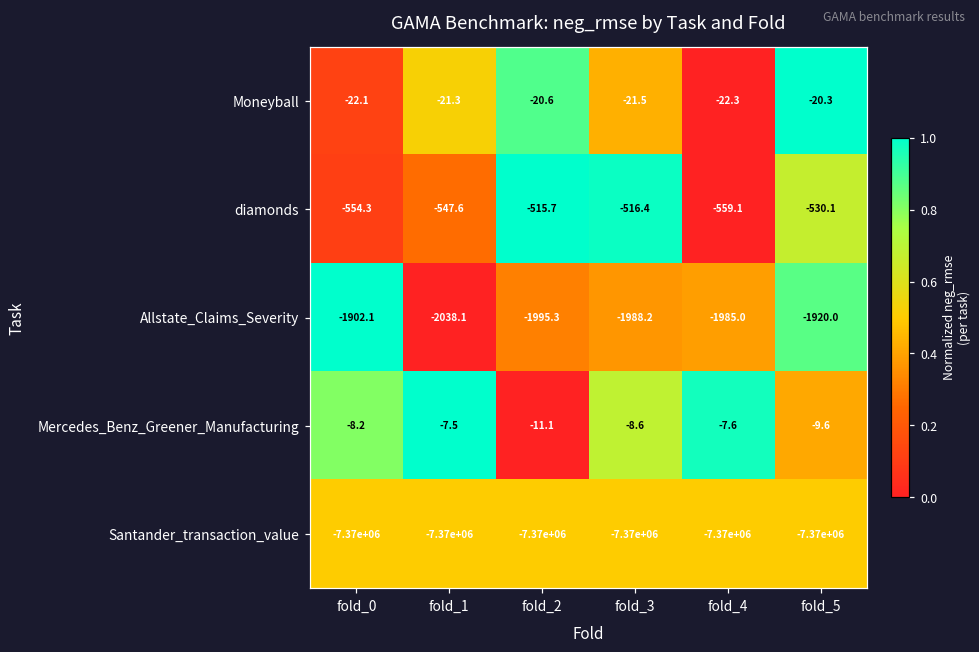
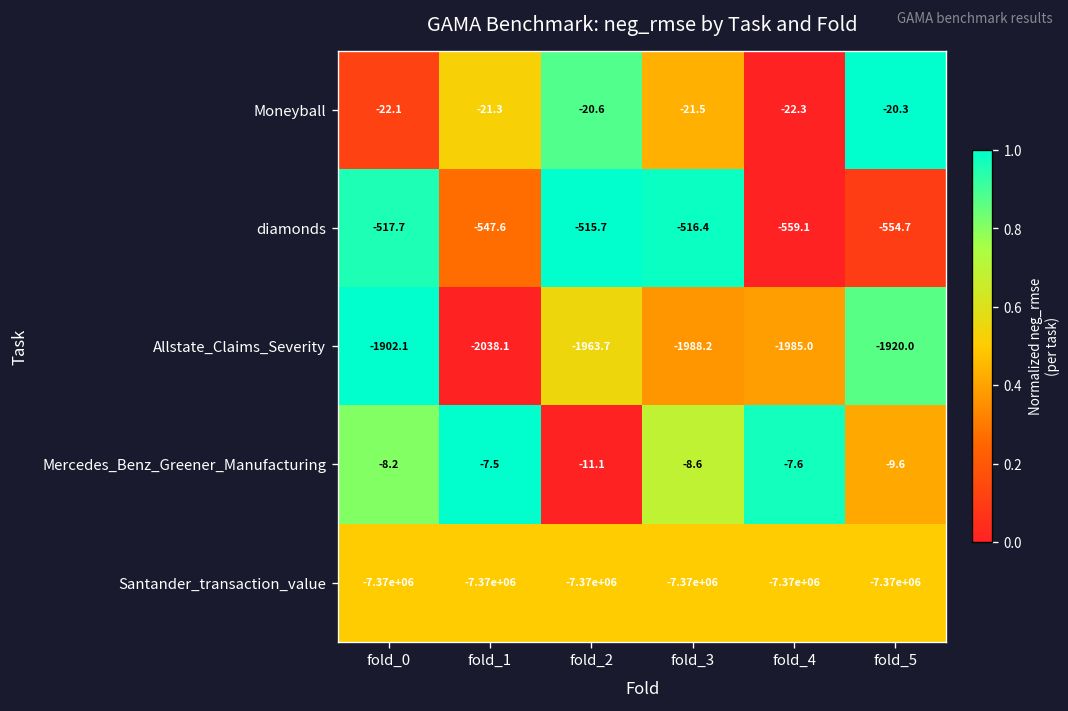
diamonds, fold_0: -554.3 -> -517.7
diamonds, fold_5: -530.1 -> -554.7
Allstate_Claims_Severity, fold_2: -1995.3 -> -1963.7
